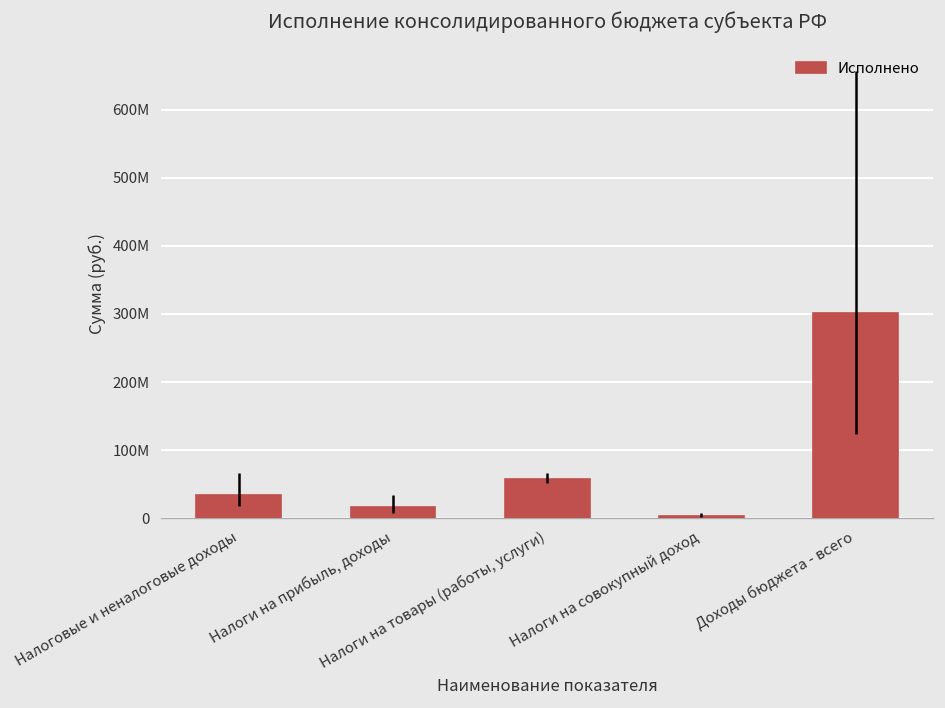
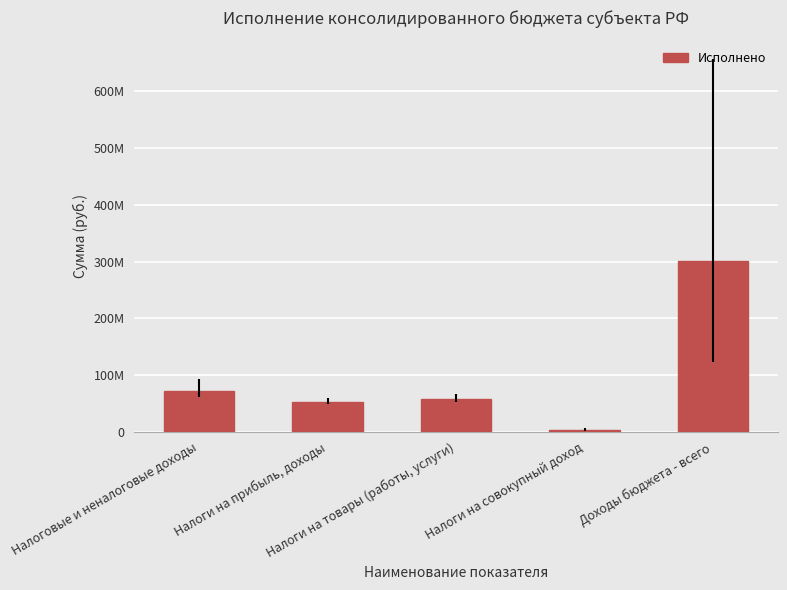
Налоговые и неналоговые доходы: 30000000 -> 70000000
Налоги на прибыль, доходы: 20000000 -> 50000000
